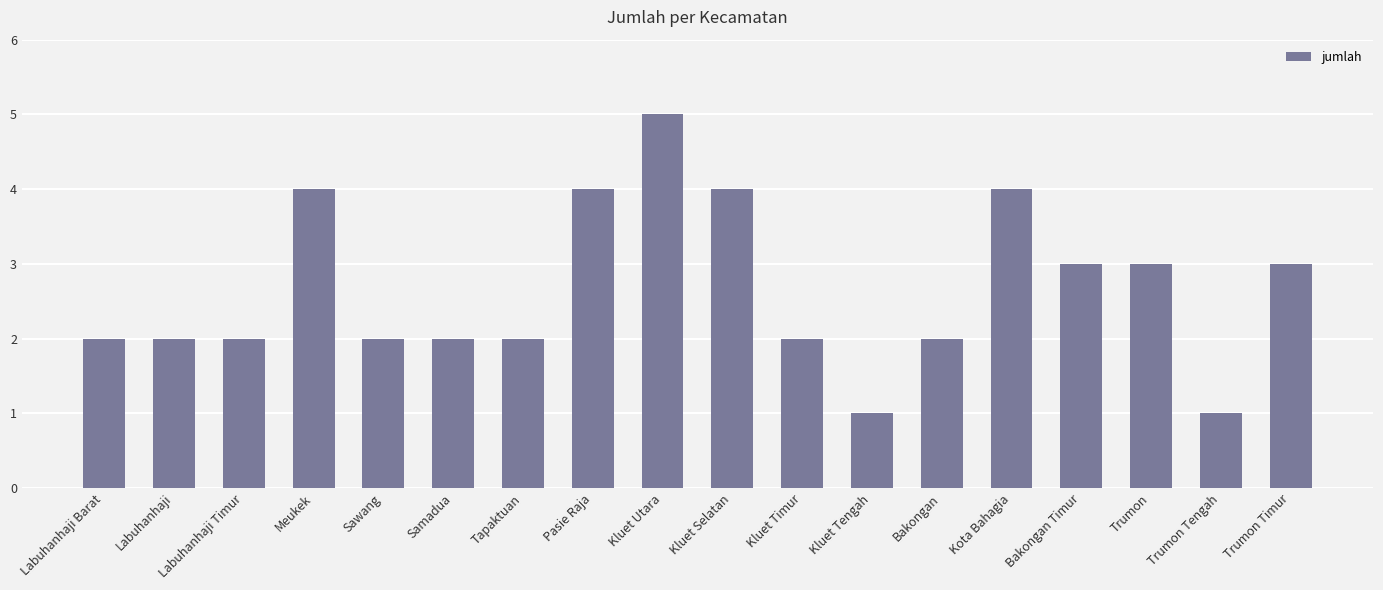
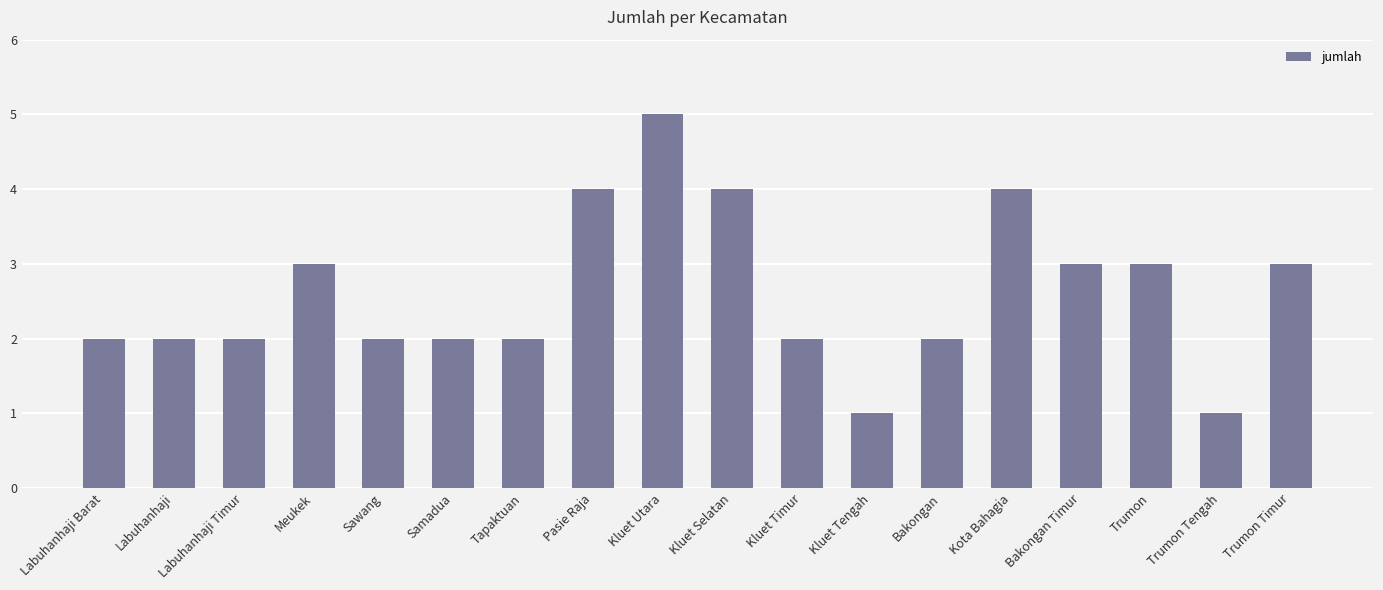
Meukek: 4 -> 3
